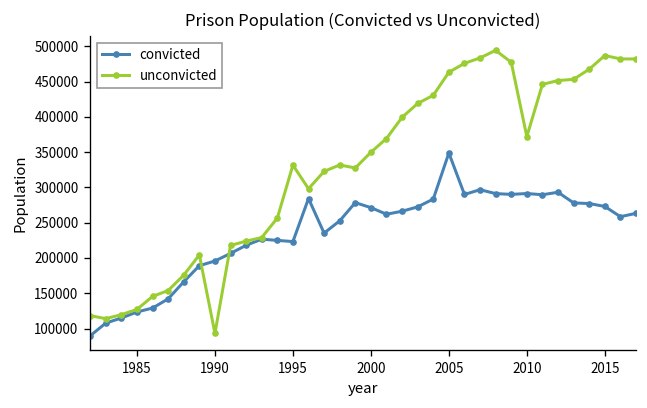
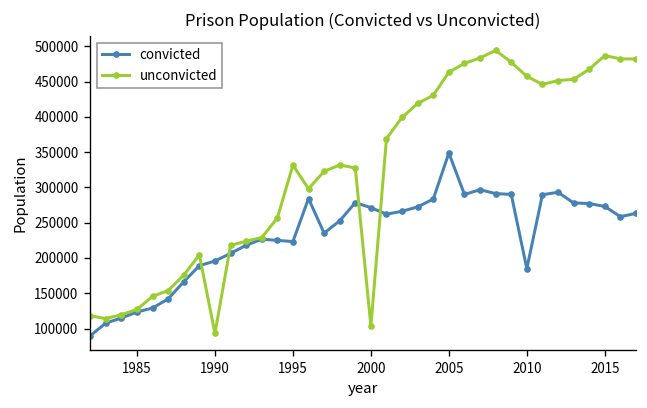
unconvicted, 2000: 350000 -> 100000
convicted, 2010: 290000 -> 180000
unconvicted, 2010: 370000 -> 460000
